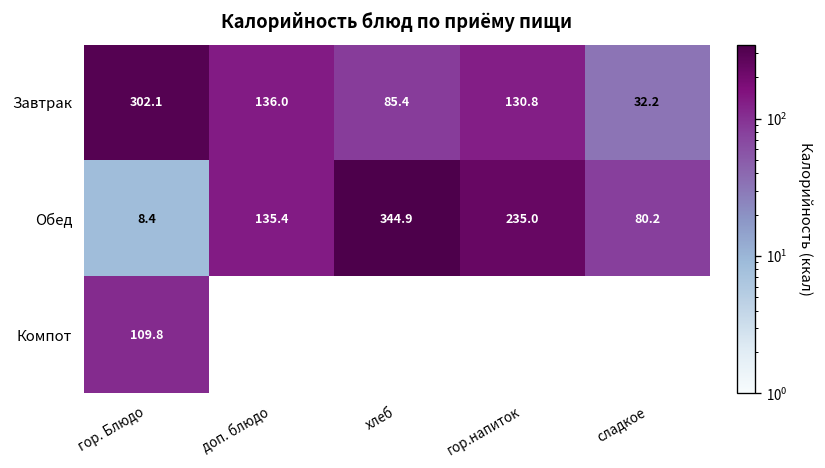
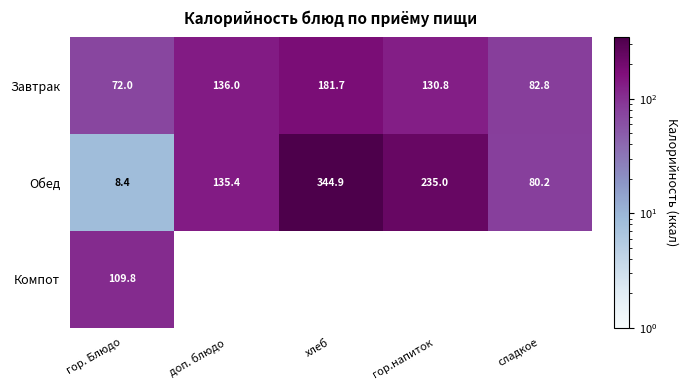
Завтрак, гор. Блюдо: 302.1 -> 72.0
Завтрак, хлеб: 85.4 -> 181.7
Завтрак, сладкое: 32.2 -> 82.8
